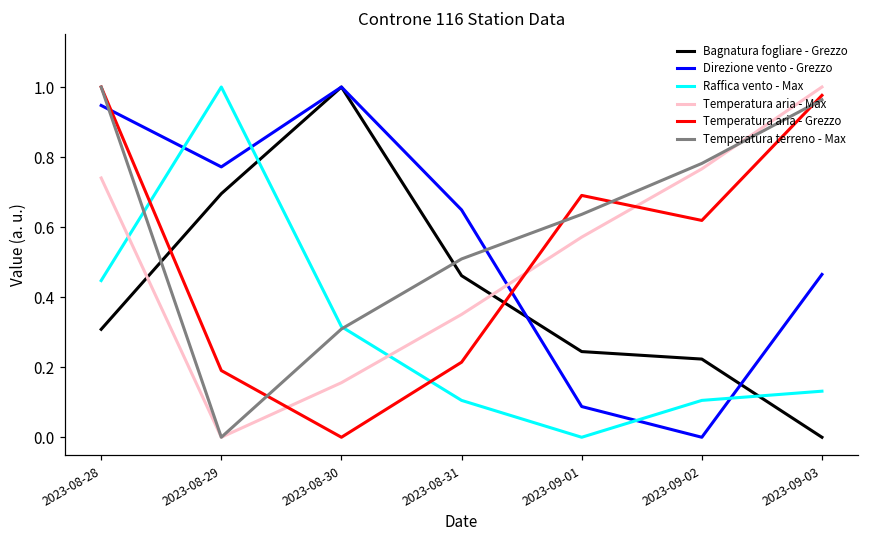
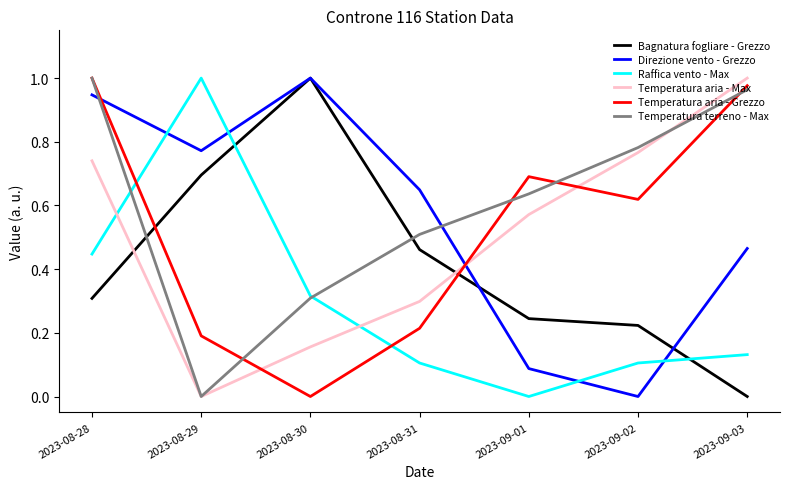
Temperatura aria - Max, 2023-08-31: 0.35 -> 0.30
